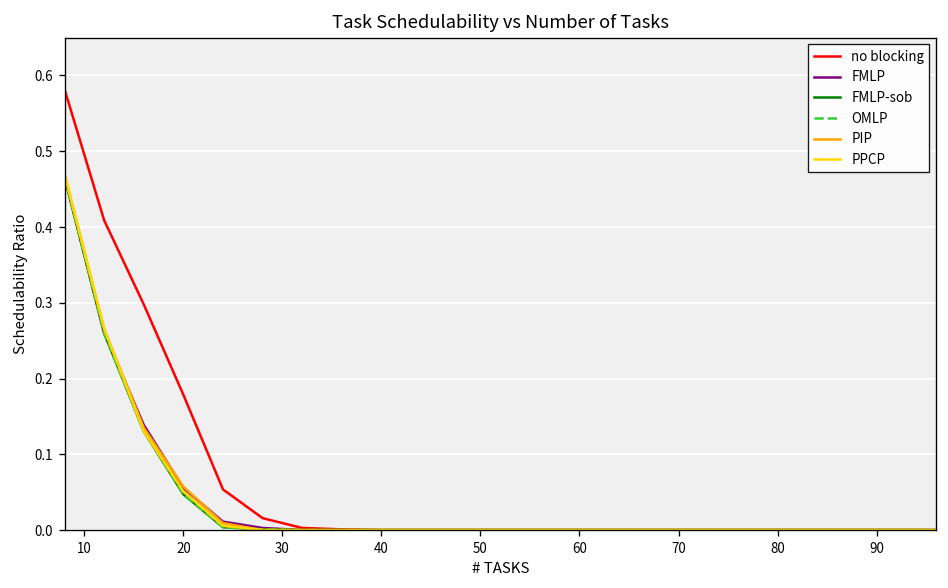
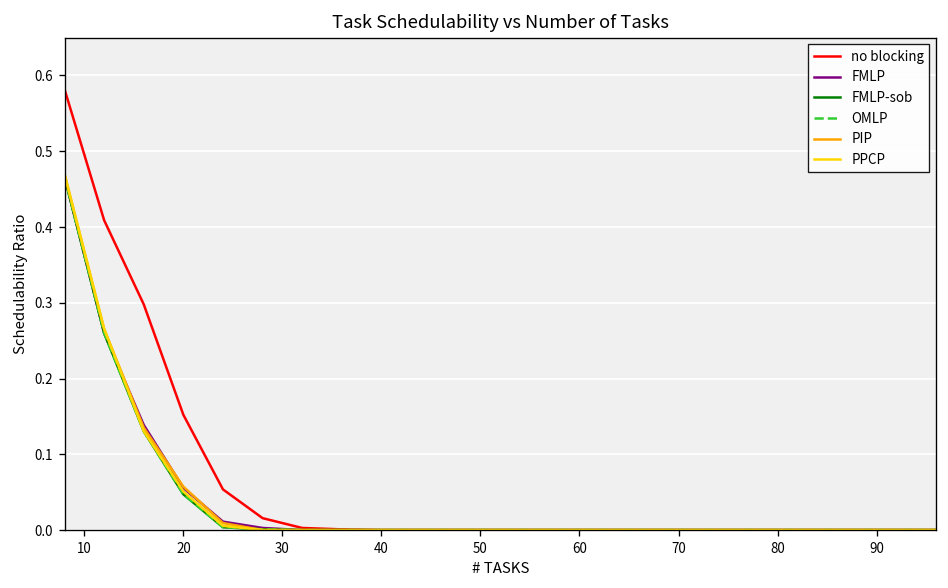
no blocking, 20: 0.18 -> 0.15
